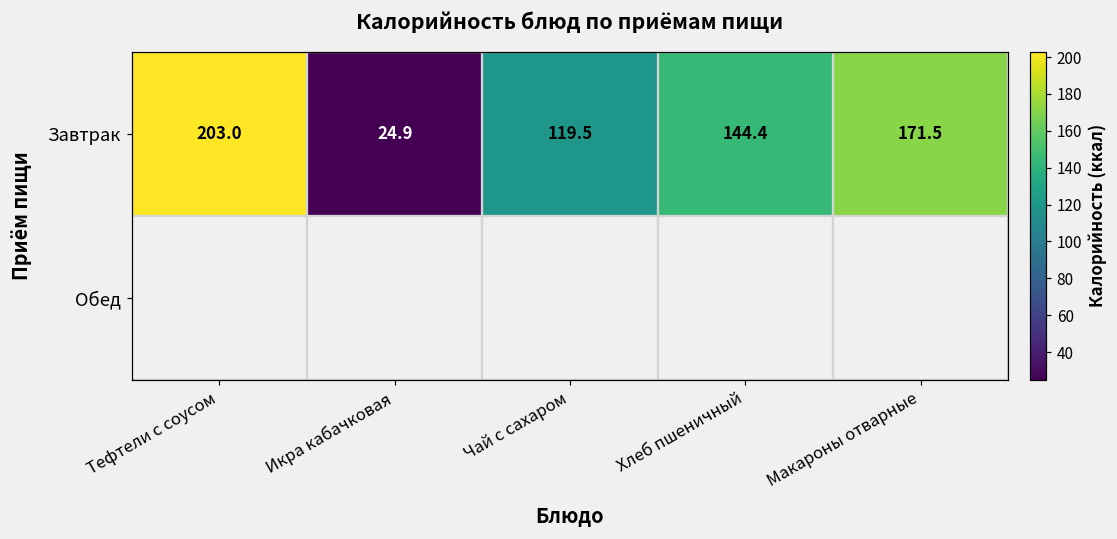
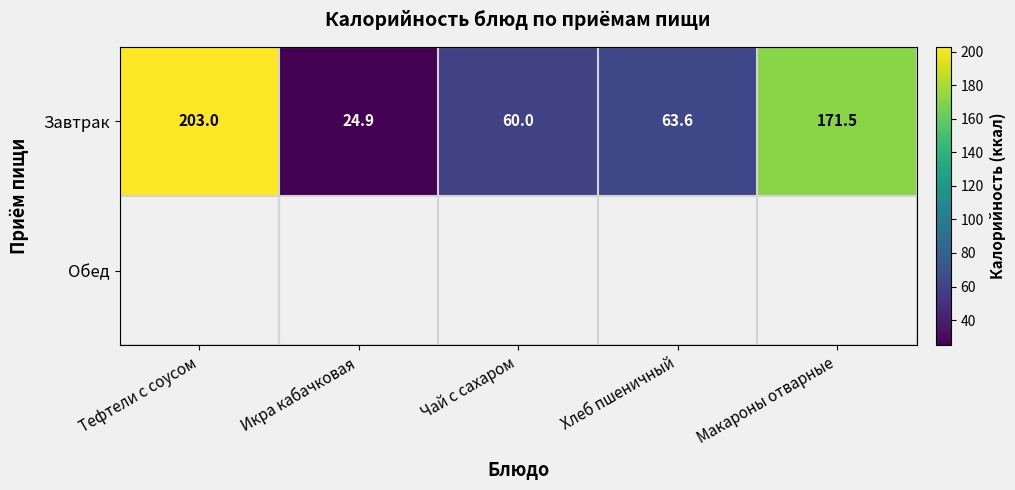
Завтрак, Чай с сахаром: 119.5 -> 60.0
Завтрак, Хлеб пшеничный: 144.4 -> 63.6
